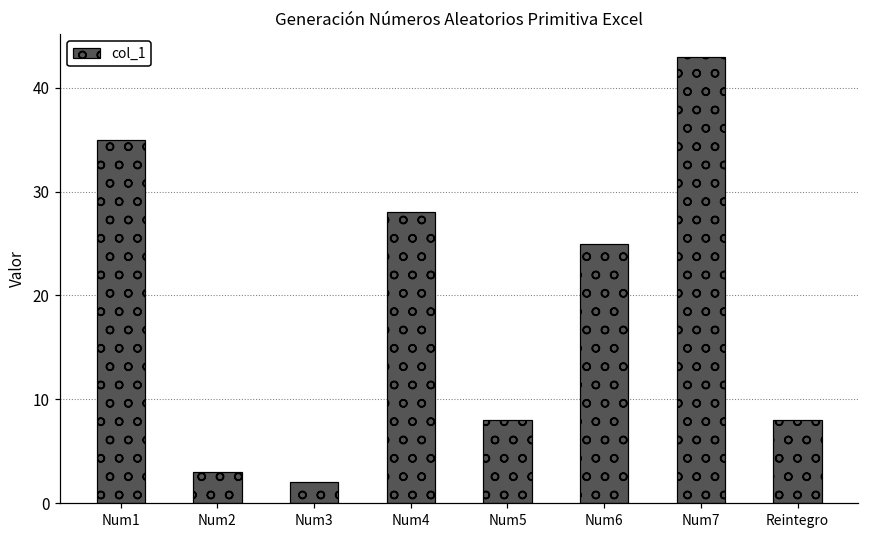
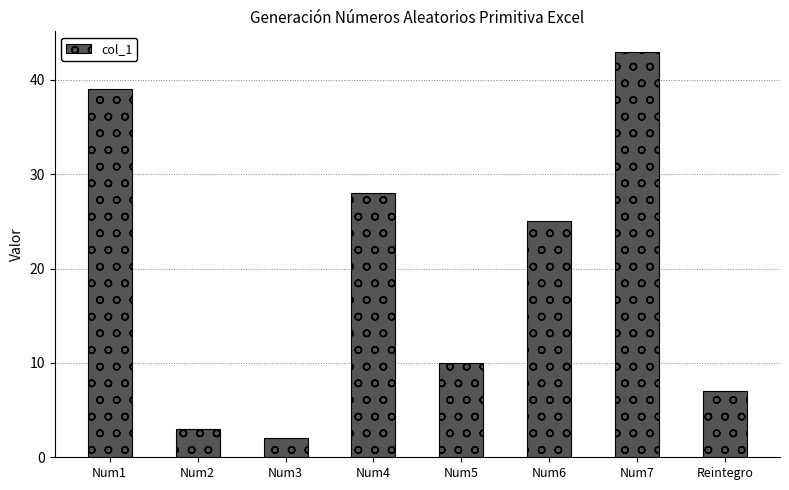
Num1: 35 -> 39
Num5: 8 -> 10
Reintegro: 8 -> 7
